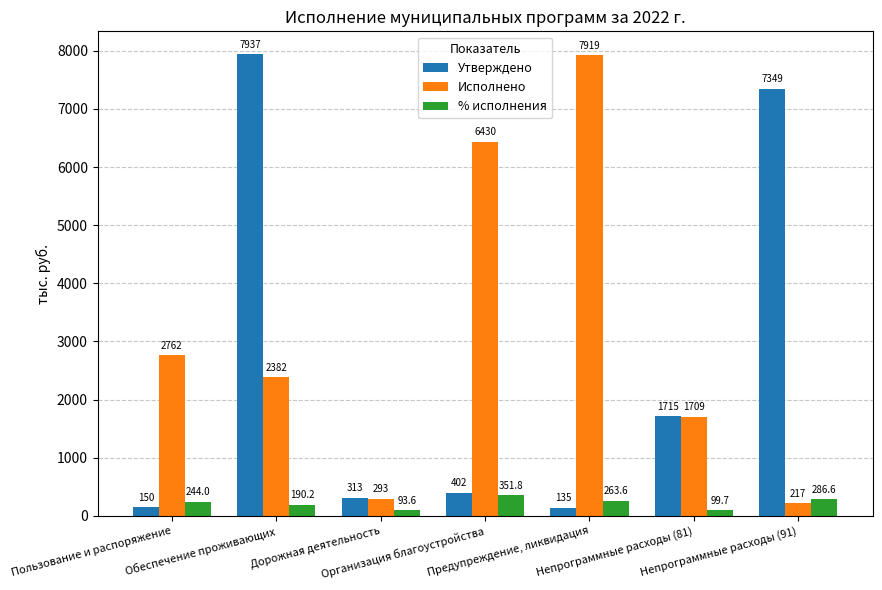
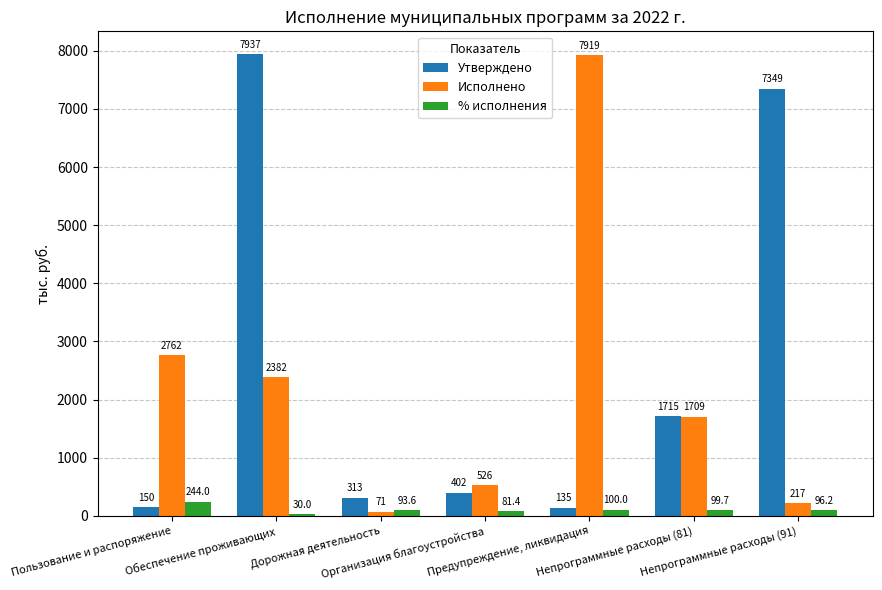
% исполнения, Обеспечение проживающих: 190.2 -> 30.0
Исполнено, Дорожная деятельность: 293 -> 71
Исполнено, Организация благоустройства: 6430 -> 526
% исполнения, Организация благоустройства: 351.8 -> 81.4
% исполнения, Предупреждение, ликвидация: 263.6 -> 100.0
% исполнения, Непрограммные расходы (91): 286.6 -> 96.2
